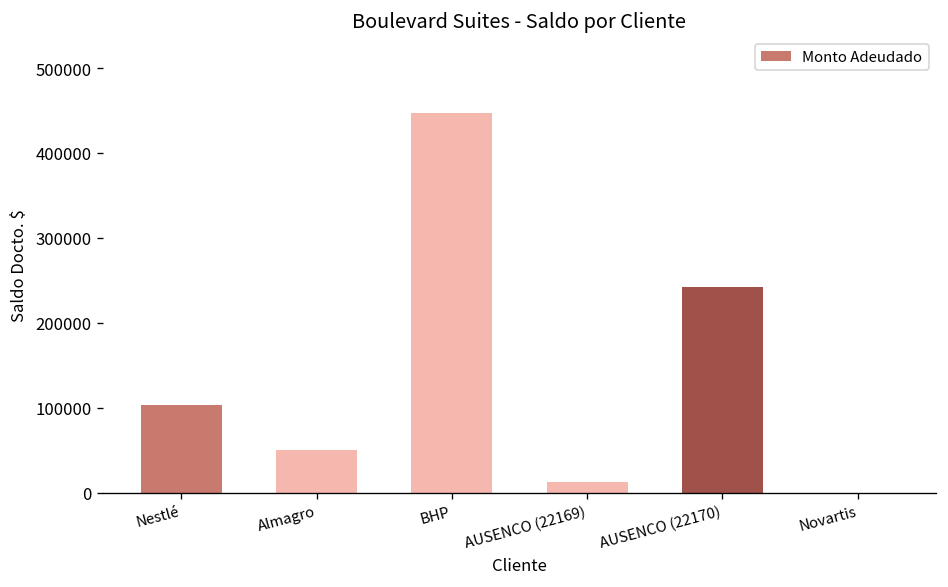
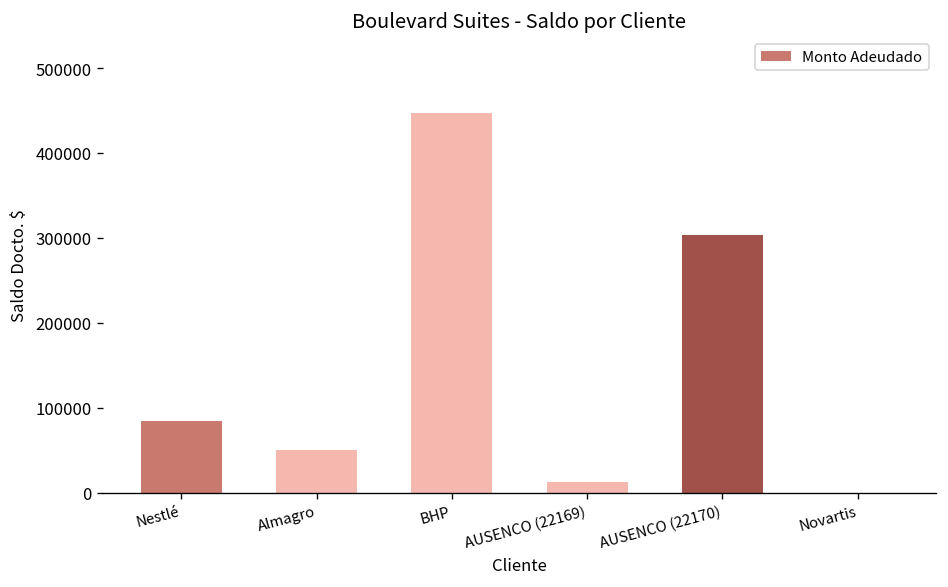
Nestlé: 100000 -> 80000
AUSENCO (22170): 240000 -> 300000
